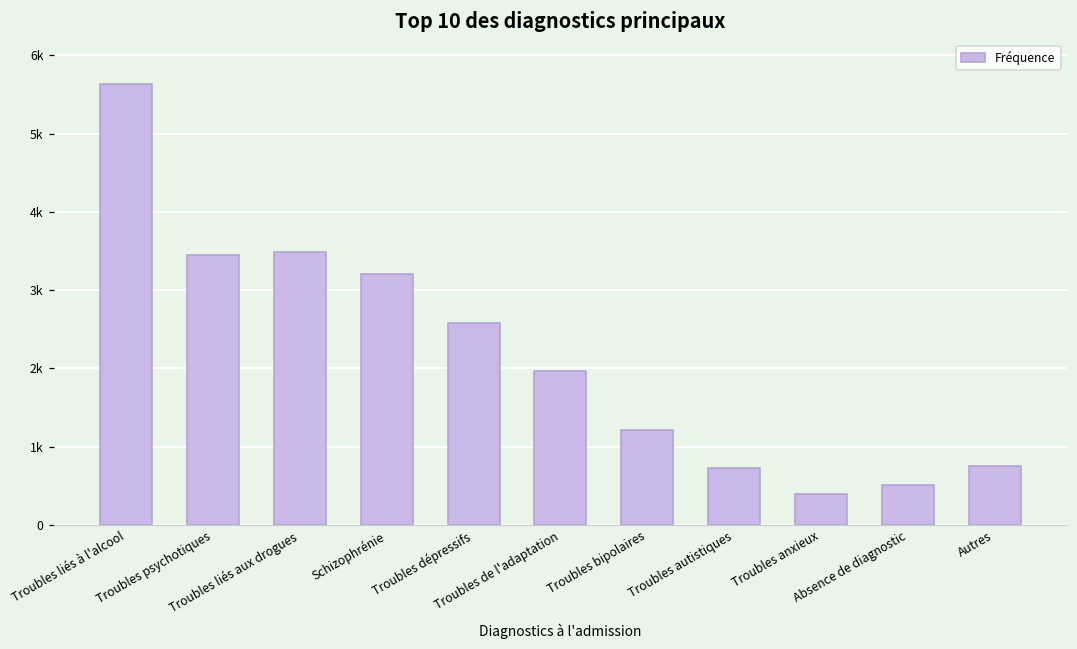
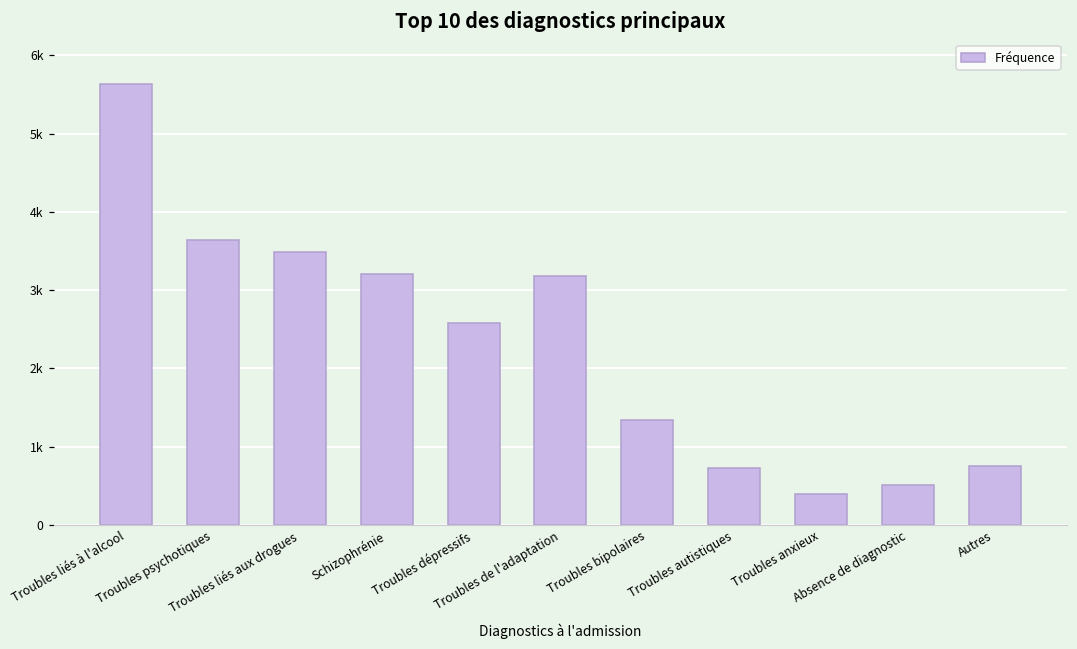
Troubles psychotiques: 3400 -> 3600
Troubles de l'adaptation: 2000 -> 3200
Troubles bipolaires: 1200 -> 1300
